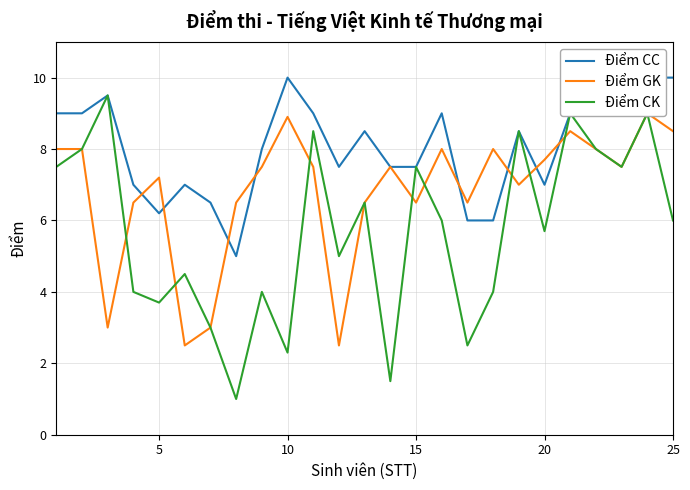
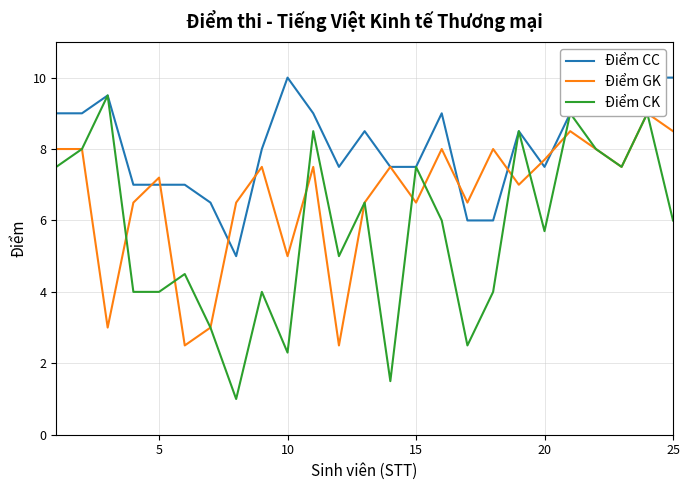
Điểm CC, 5: 6.2 -> 7.0
Điểm CK, 5: 3.7 -> 4.0
Điểm GK, 10: 8.9 -> 5.0
Điểm CC, 20: 7.0 -> 7.5
